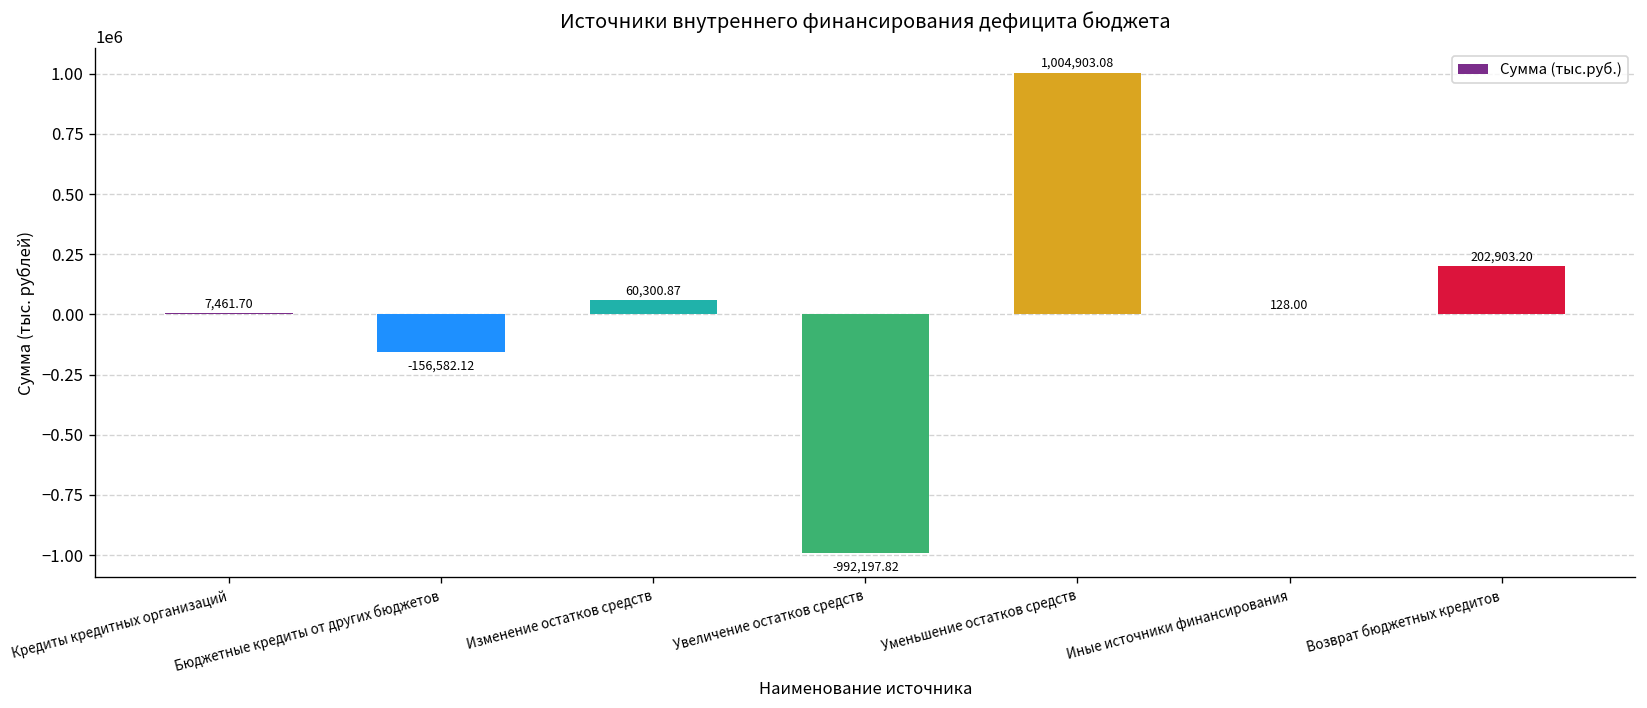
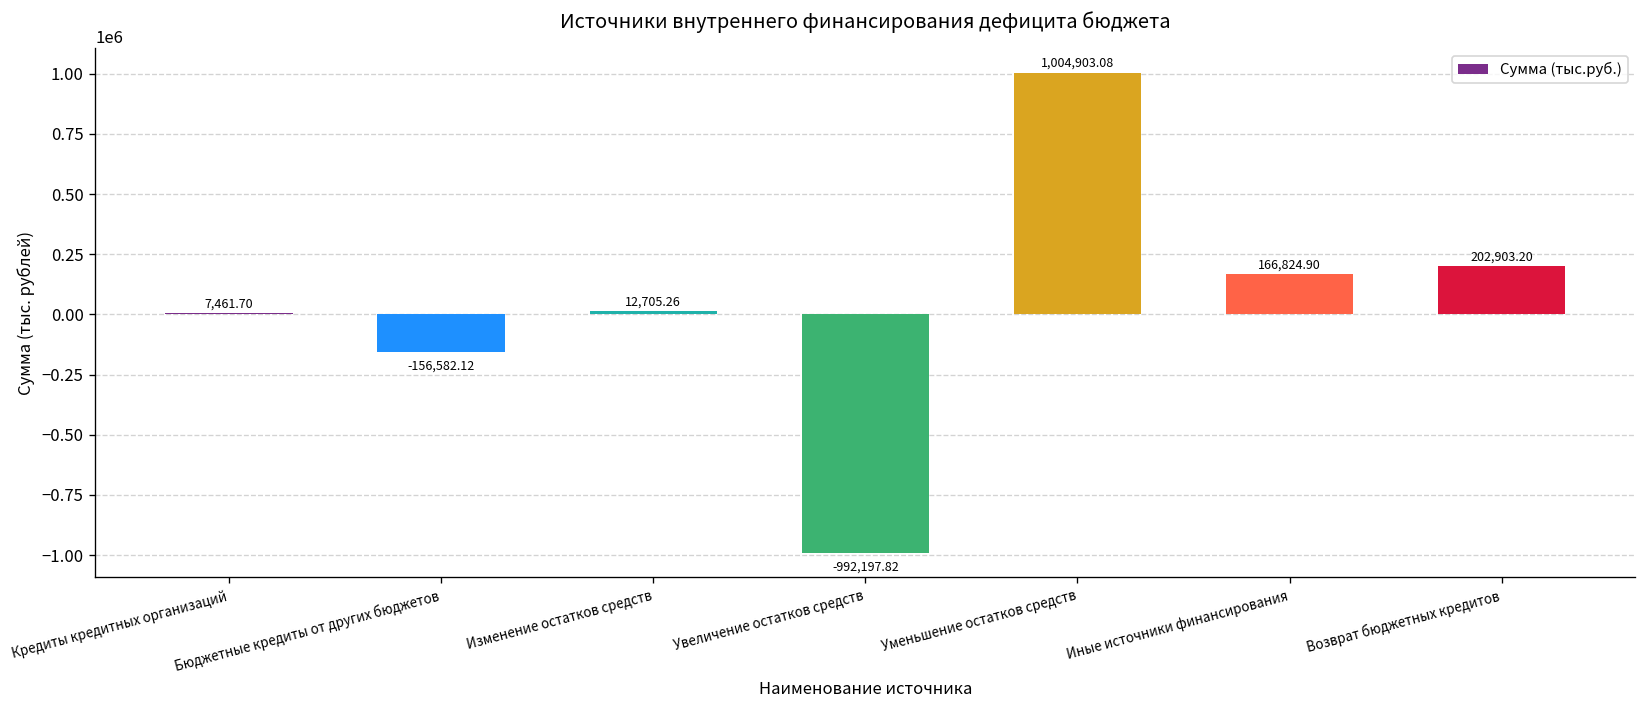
Изменение остатков средств: 60,300.87 -> 12,705.26
Иные источники финансирования: 128.00 -> 166,824.90
